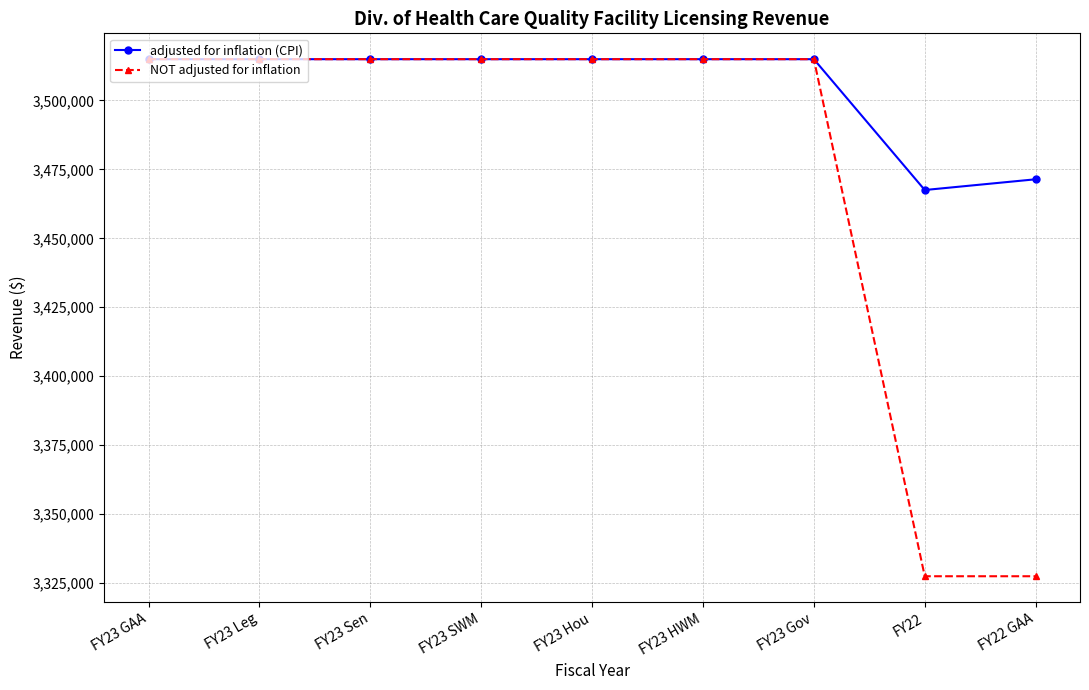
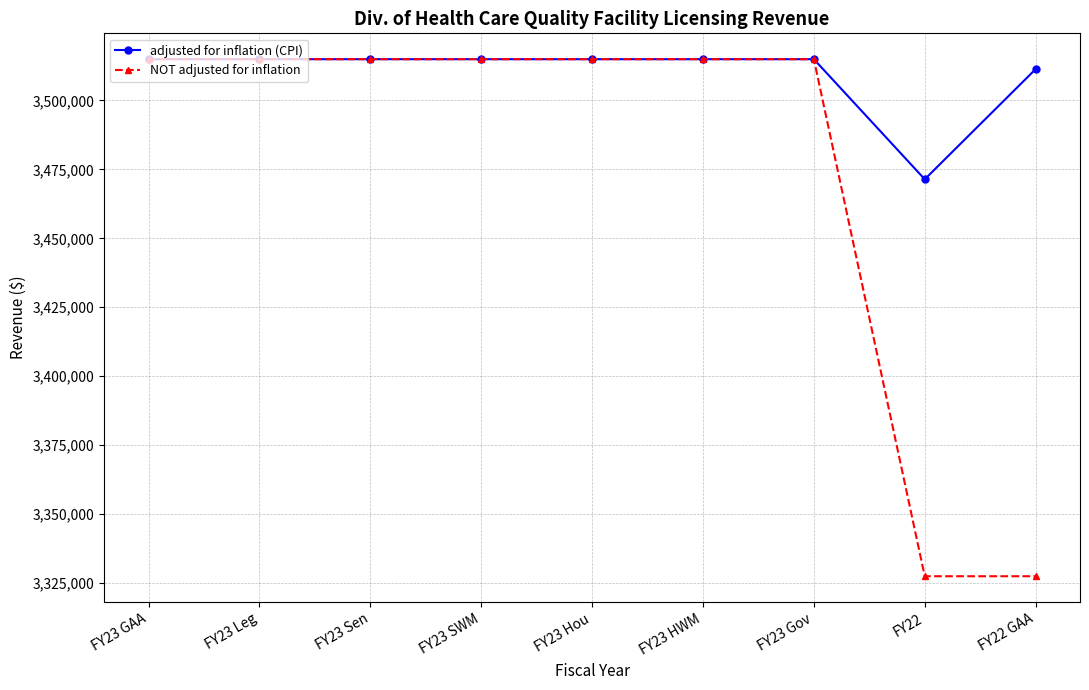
adjusted for inflation (CPI), FY22: 3,468,000 -> 3,471,000
adjusted for inflation (CPI), FY22 GAA: 3,471,000 -> 3,511,000
